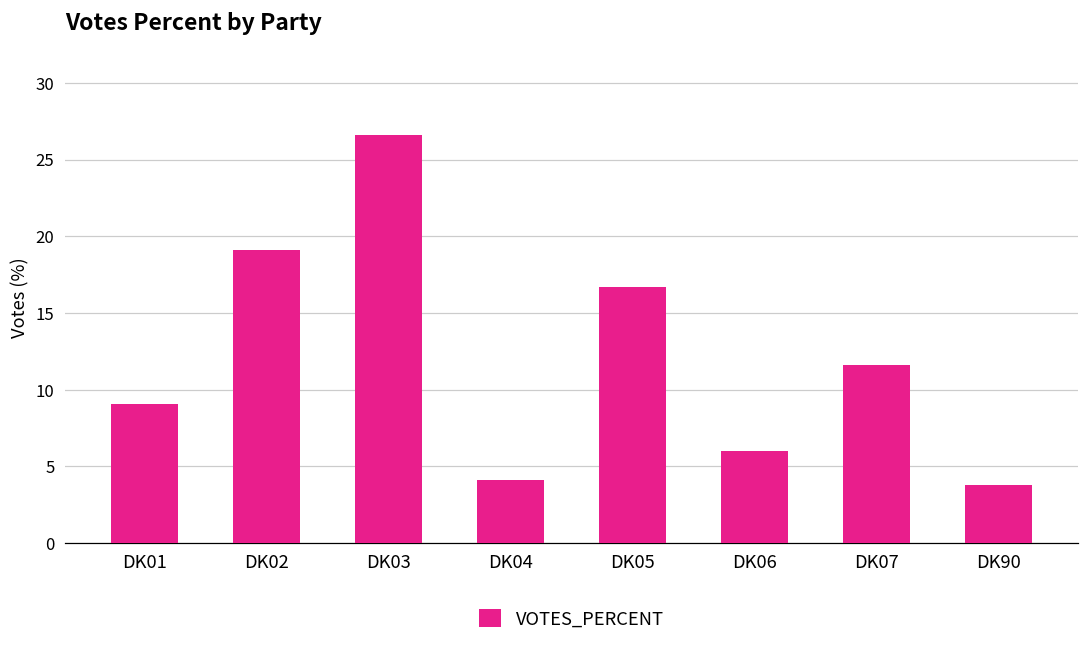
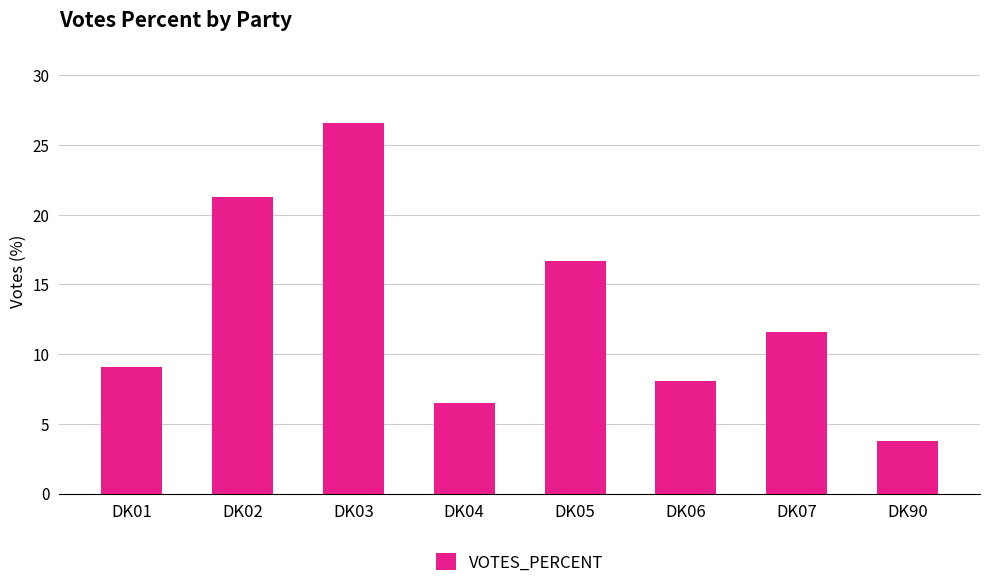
DK02: 19.1 -> 21.3
DK04: 4.1 -> 6.5
DK06: 6.0 -> 8.1
